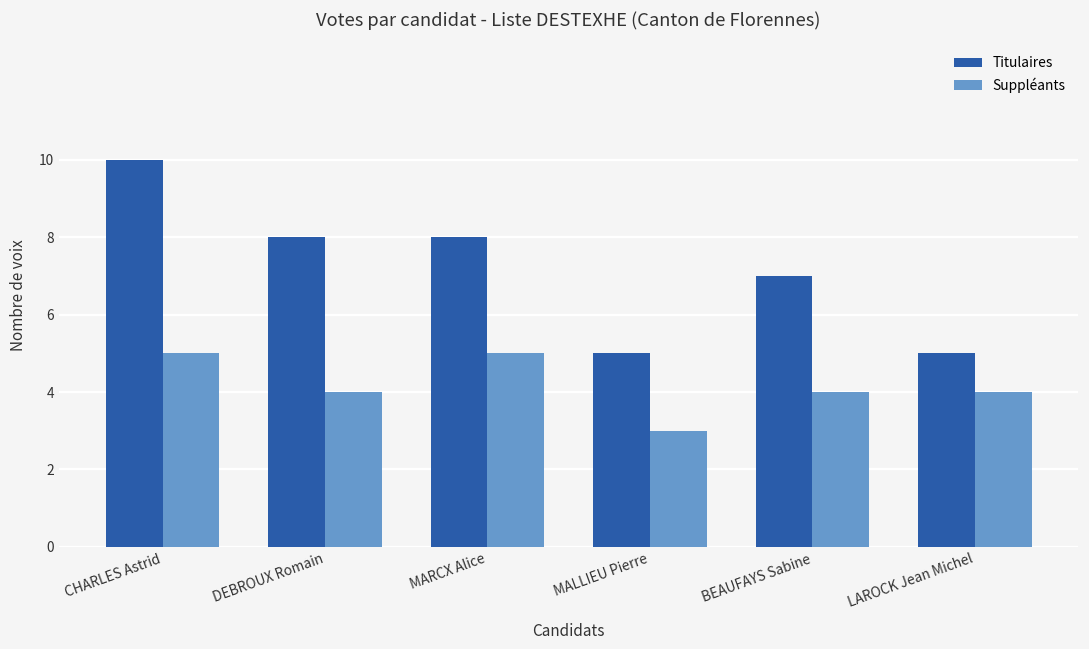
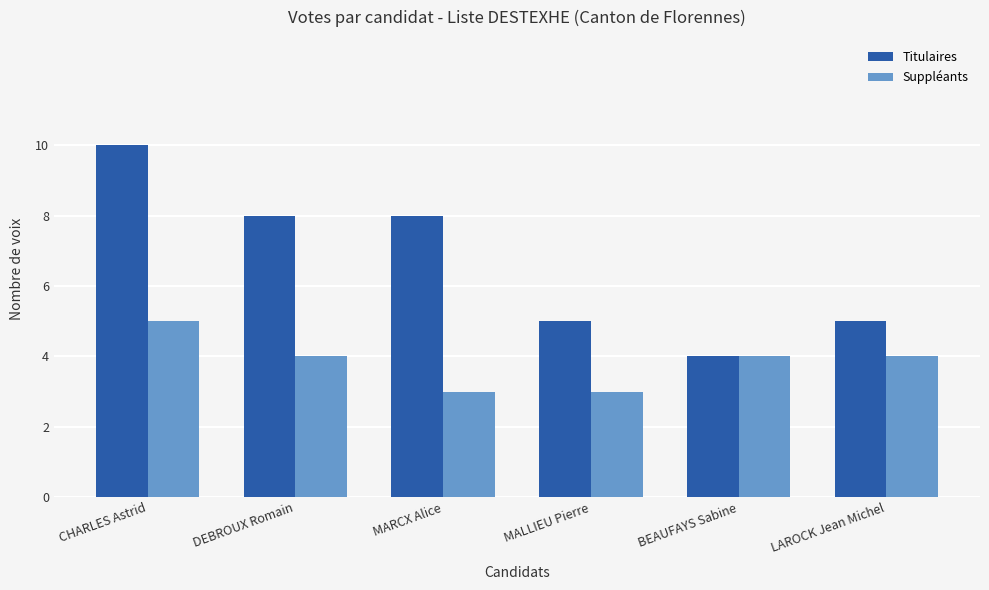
Suppléants, MARCX Alice: 5 -> 3
Titulaires, BEAUFAYS Sabine: 7 -> 4
